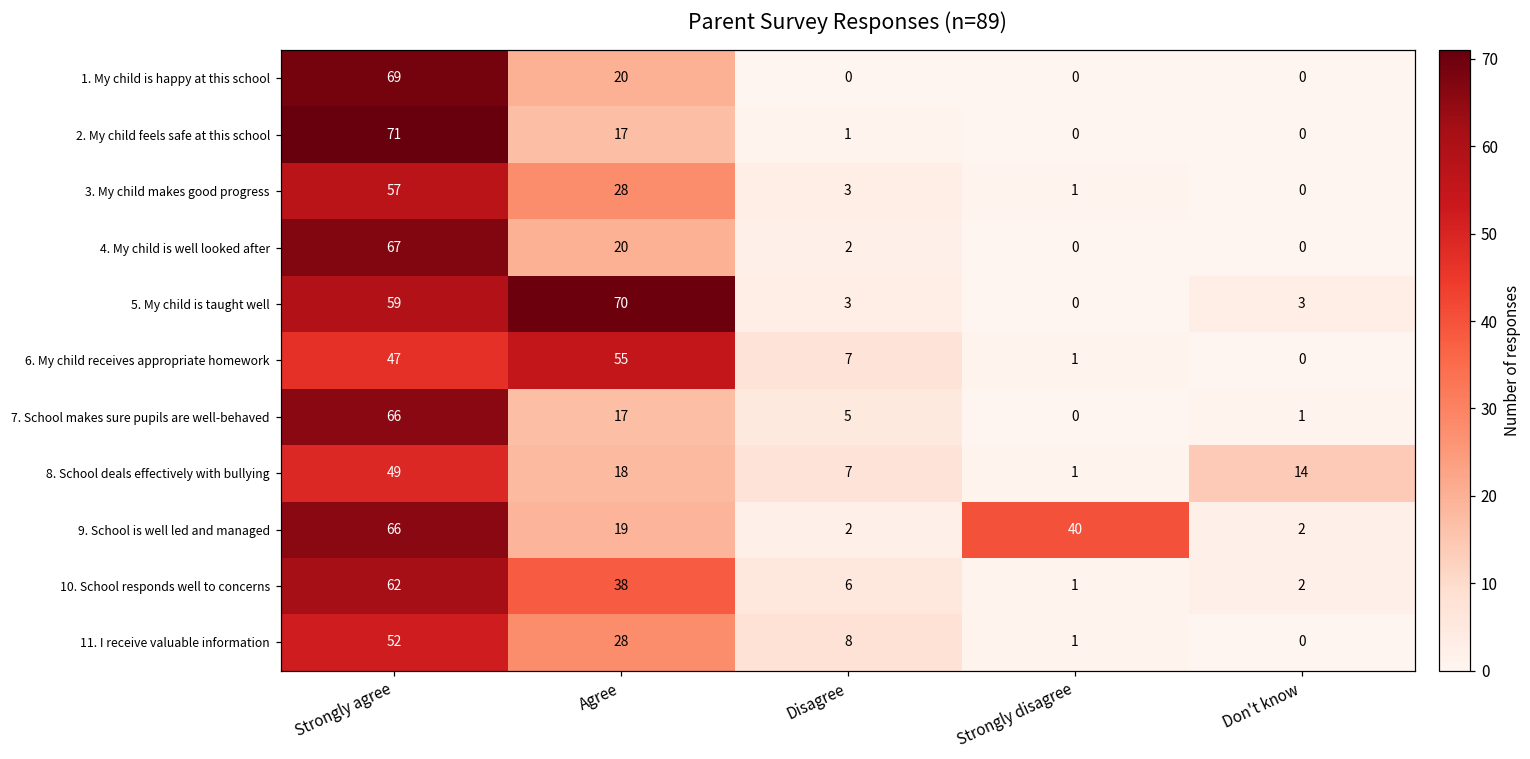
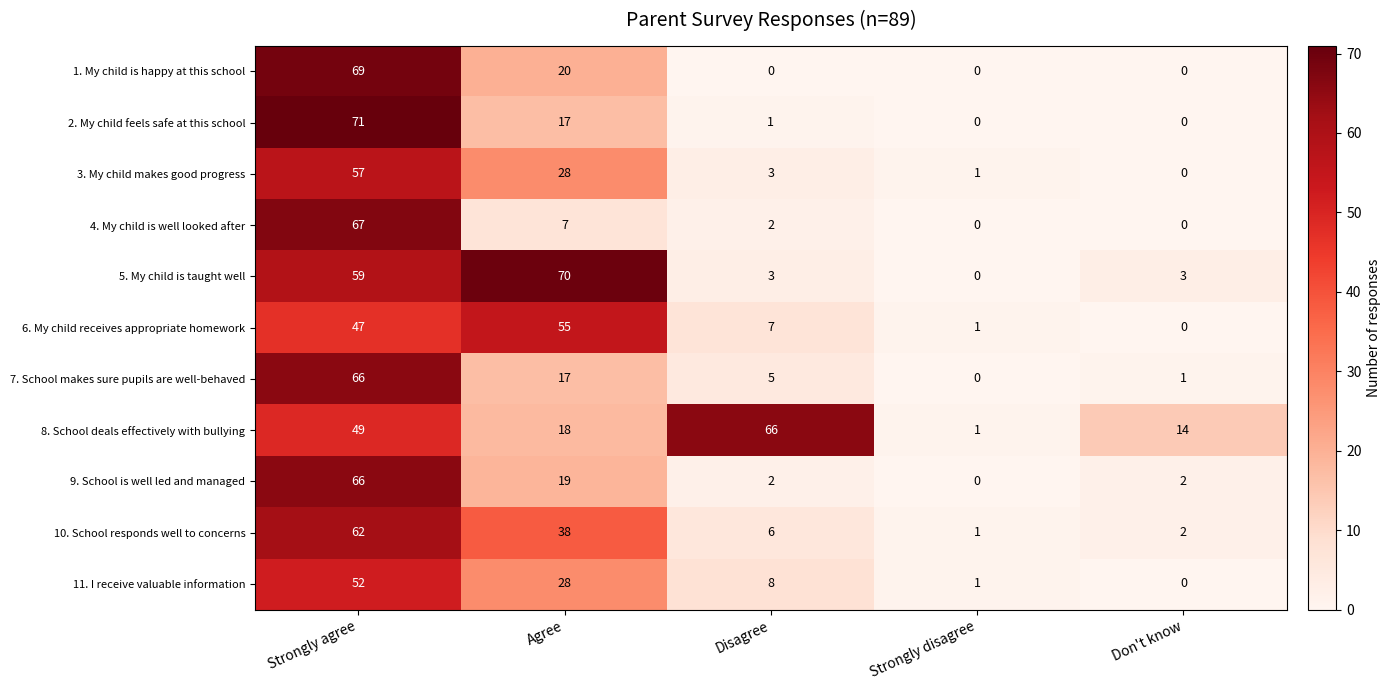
4. My child is well looked after, Agree: 20 -> 7
8. School deals effectively with bullying, Disagree: 7 -> 66
9. School is well led and managed, Strongly disagree: 40 -> 0
